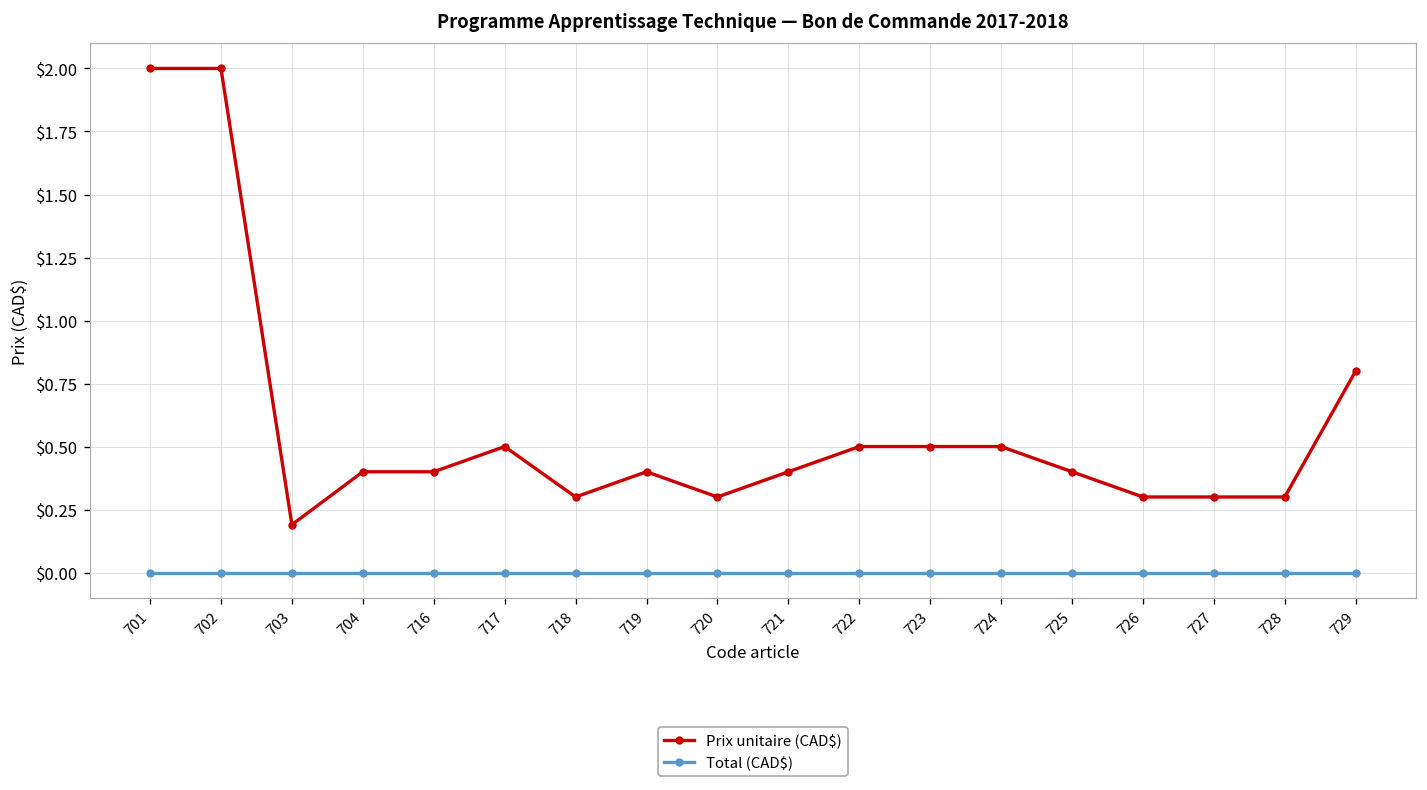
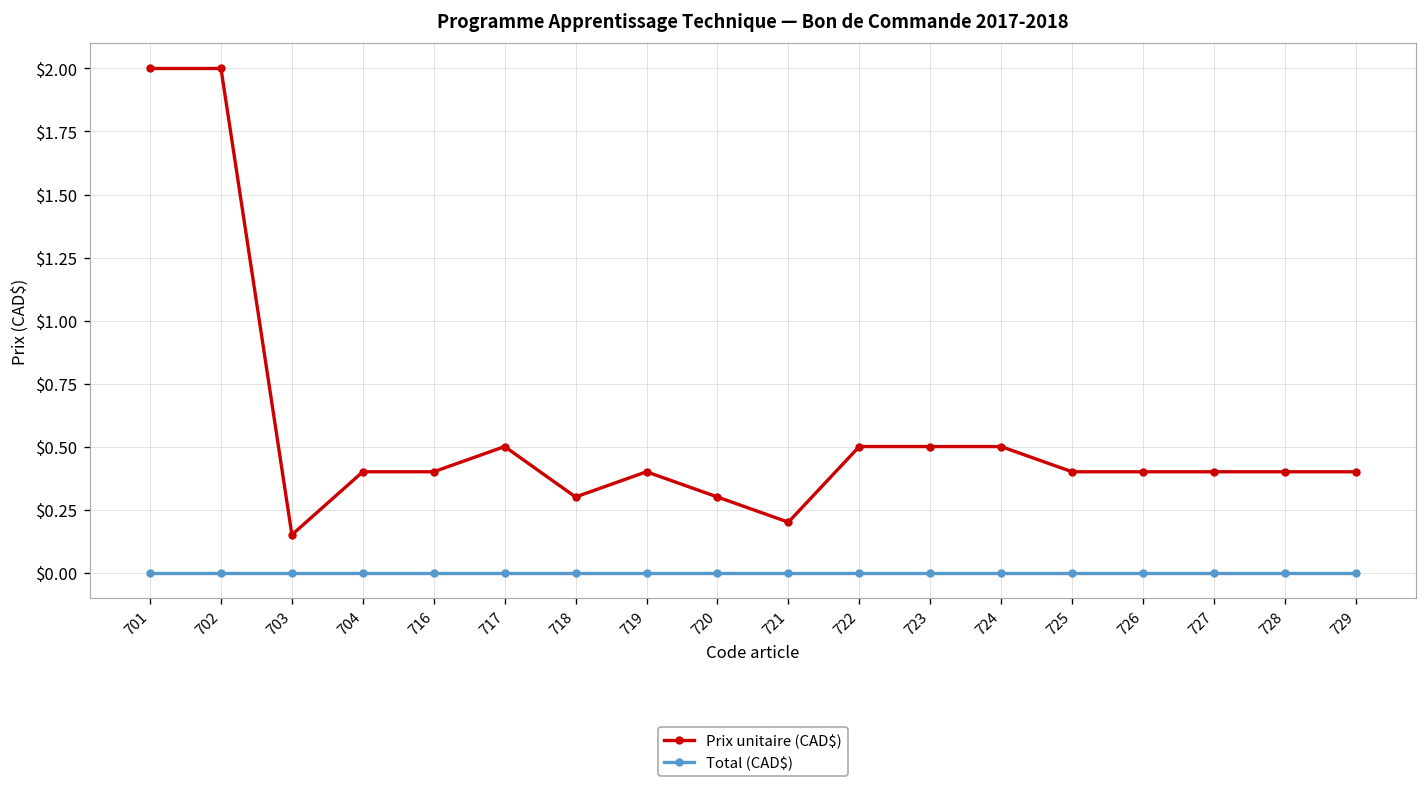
Prix unitaire (CAD$), 703: $0.19 -> $0.15
Prix unitaire (CAD$), 721: $0.4 -> $0.2
Prix unitaire (CAD$), 726: $0.3 -> $0.4
Prix unitaire (CAD$), 727: $0.3 -> $0.4
Prix unitaire (CAD$), 728: $0.3 -> $0.4
Prix unitaire (CAD$), 729: $0.8 -> $0.4
